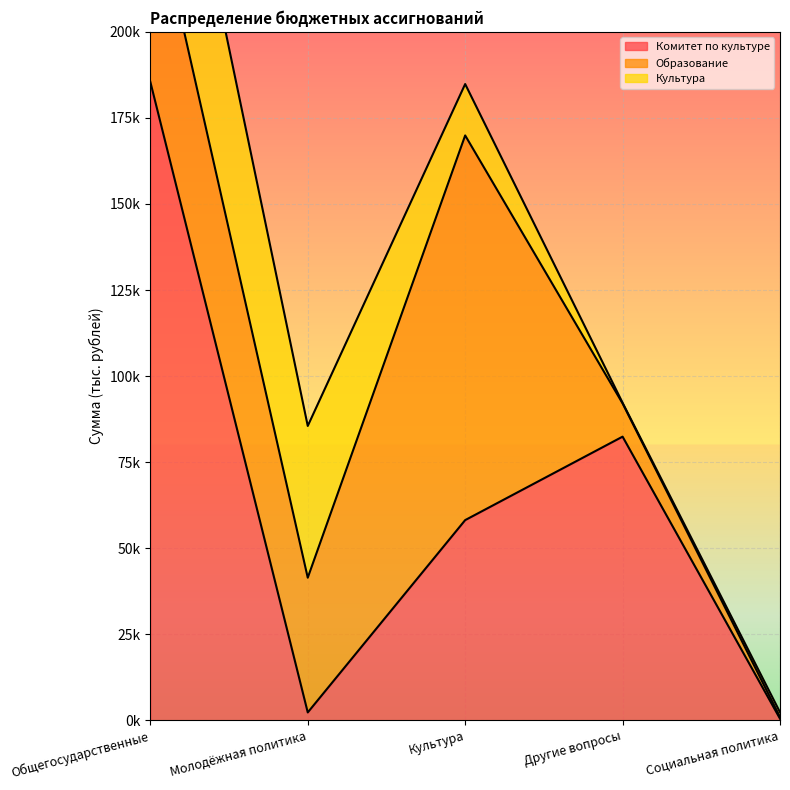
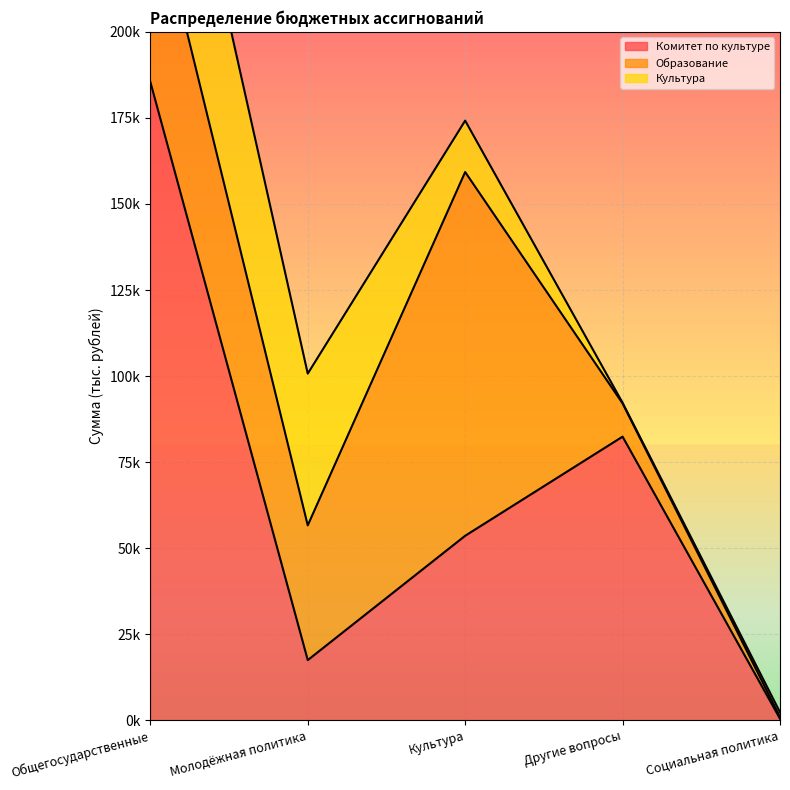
Комитет по культуре, Молодёжная политика: 2000 -> 18000
Комитет по культуре, Культура: 58000 -> 54000
Образование, Культура: 112000 -> 106000
